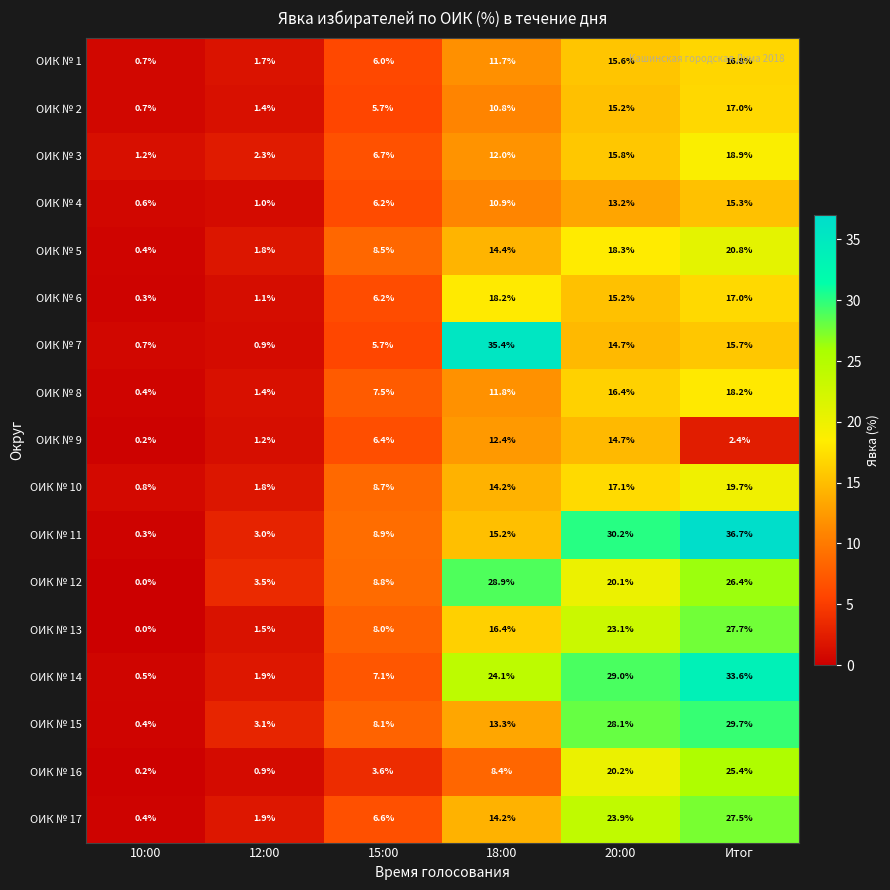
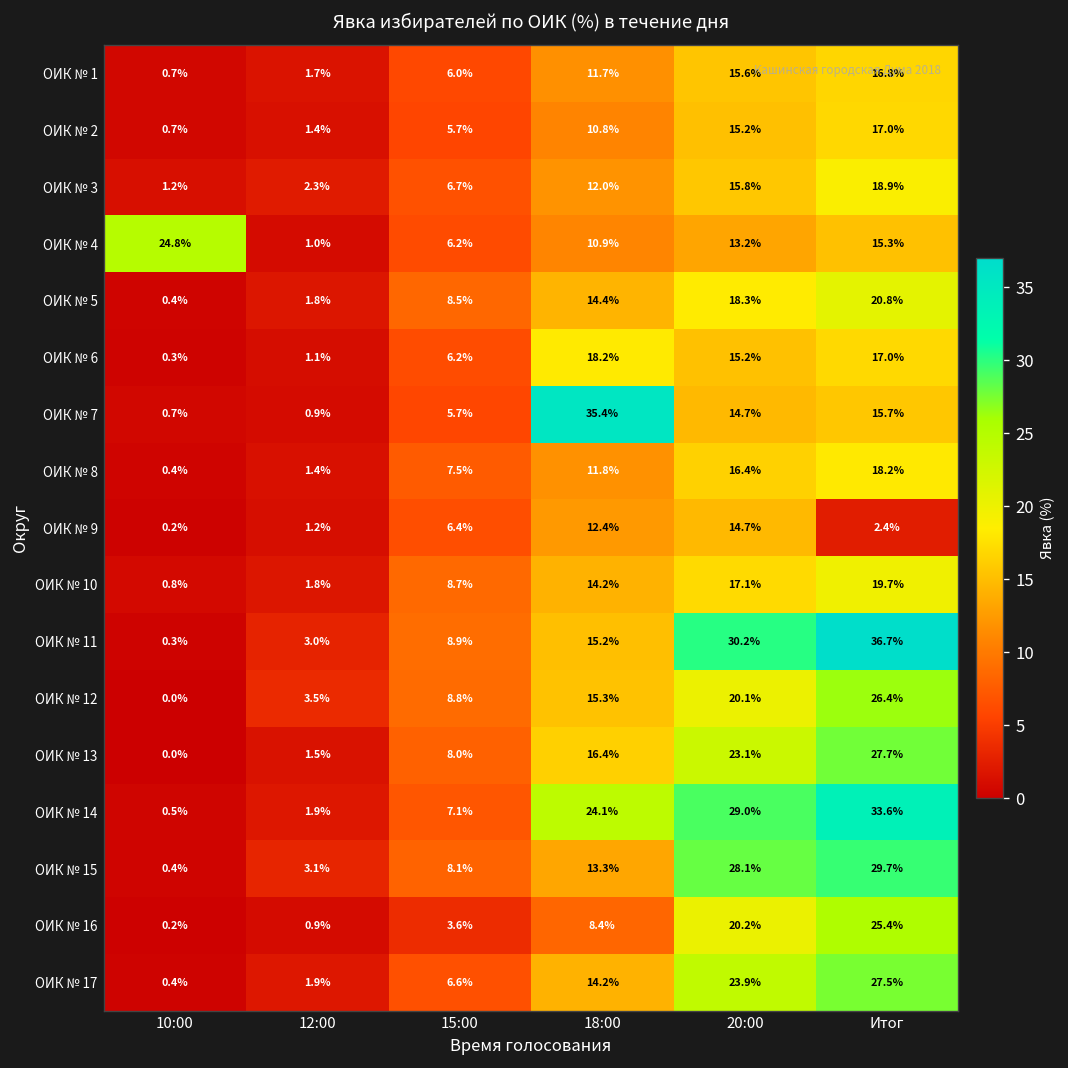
ОИК № 4, 10:00: 0.6% -> 24.8%
ОИК № 12, 18:00: 28.9% -> 15.3%
